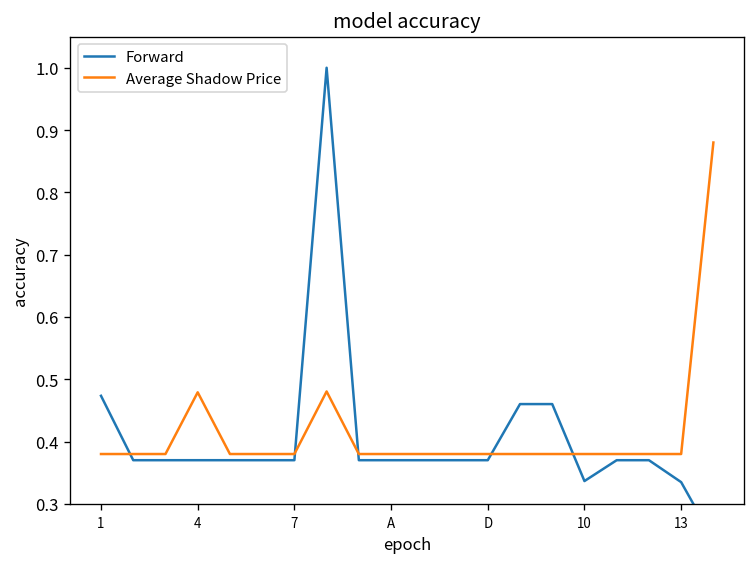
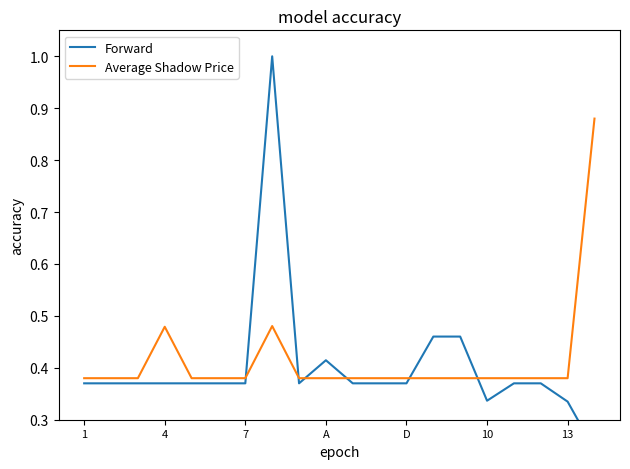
Forward, 1: 0.47 -> 0.37
Forward, A: 0.37 -> 0.41
